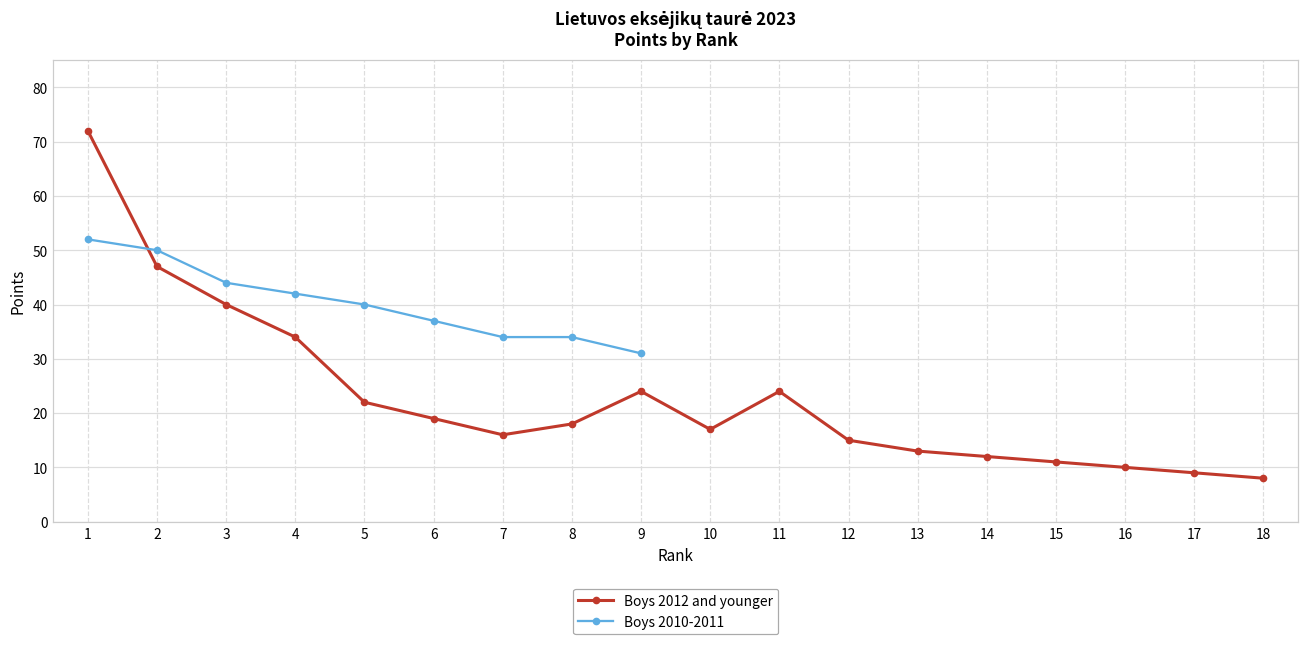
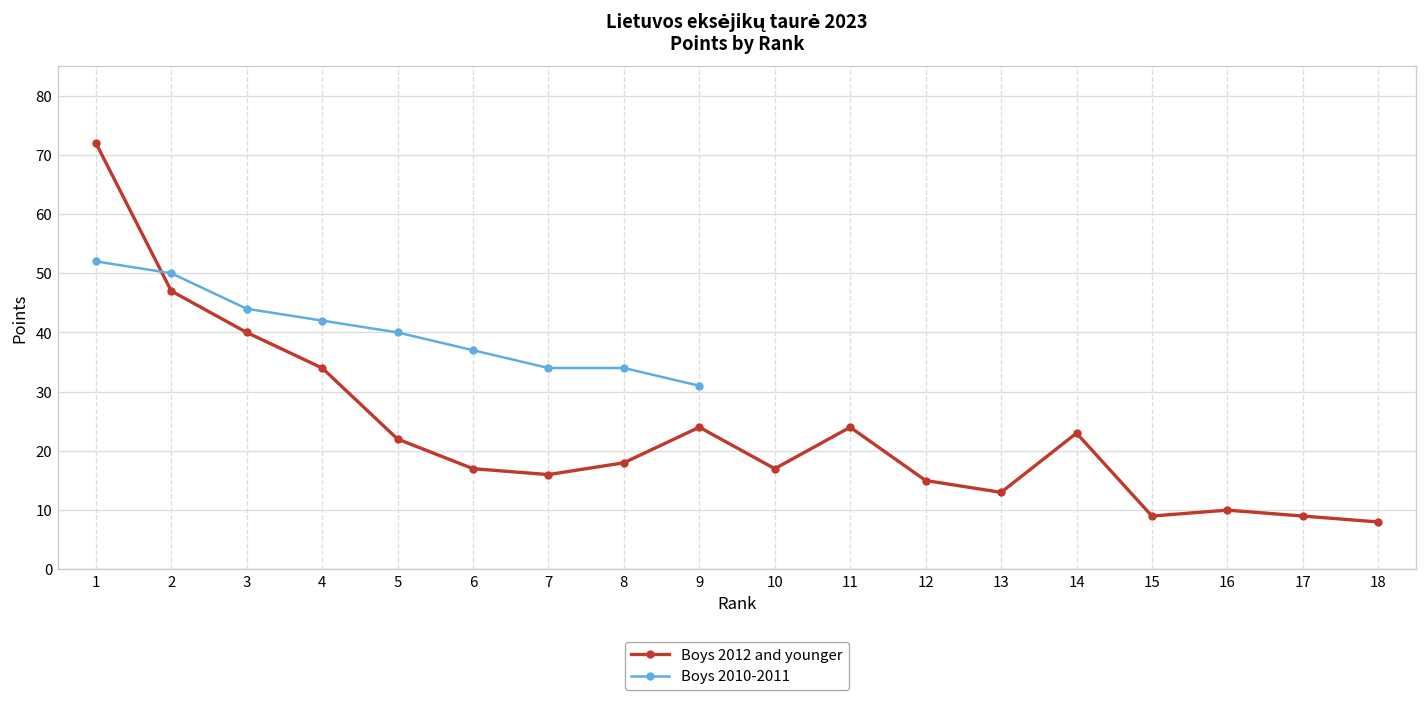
Boys 2012 and younger, 6: 19 -> 17
Boys 2012 and younger, 14: 12 -> 23
Boys 2012 and younger, 15: 11 -> 9
